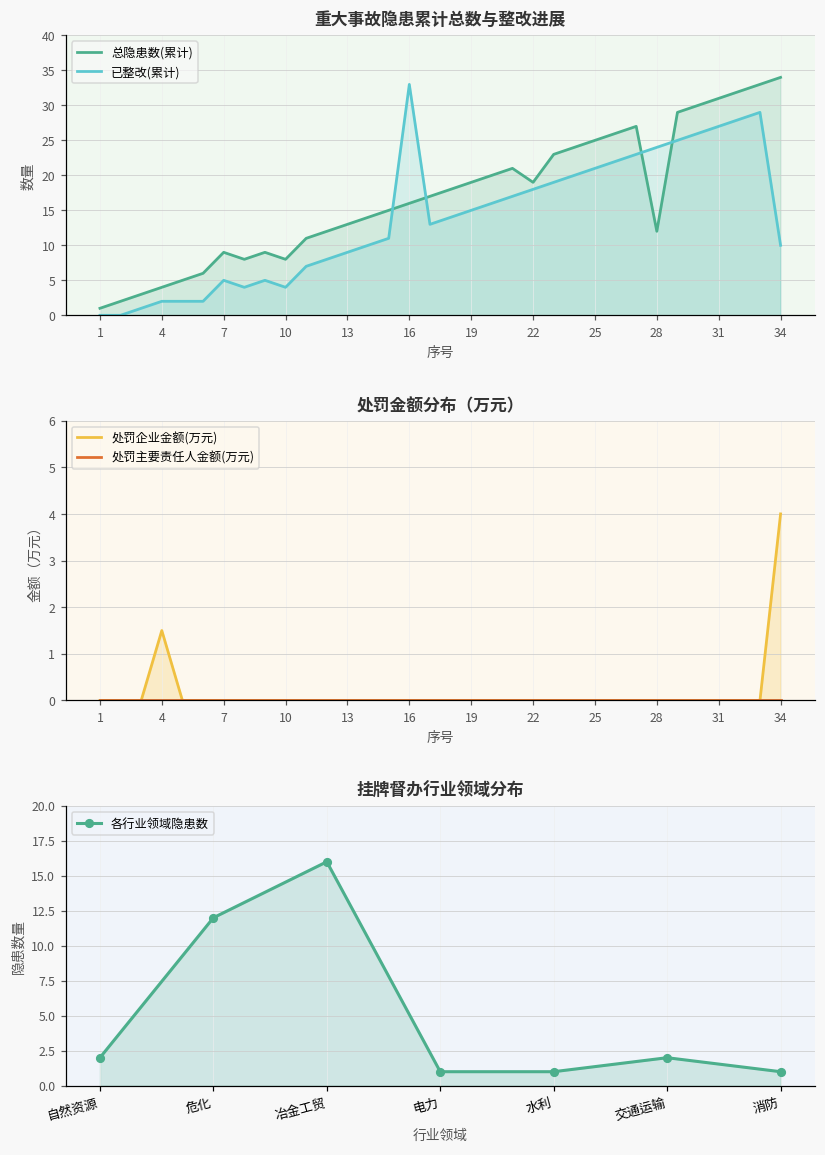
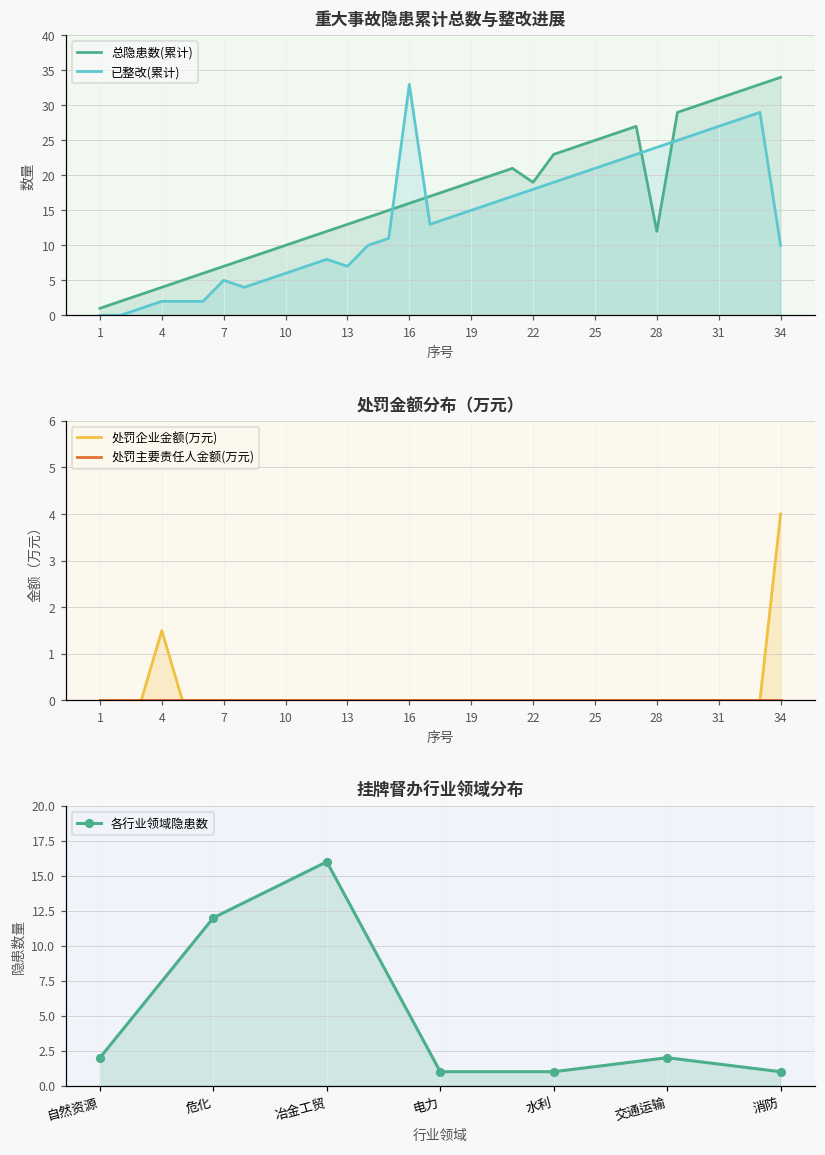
重大事故隐患累计总数与整改进展, 总隐患数(累计), 7: 9 -> 7
重大事故隐患累计总数与整改进展, 总隐患数(累计), 10: 8 -> 10
重大事故隐患累计总数与整改进展, 已整改(累计), 10: 4 -> 6
重大事故隐患累计总数与整改进展, 已整改(累计), 13: 9 -> 7
